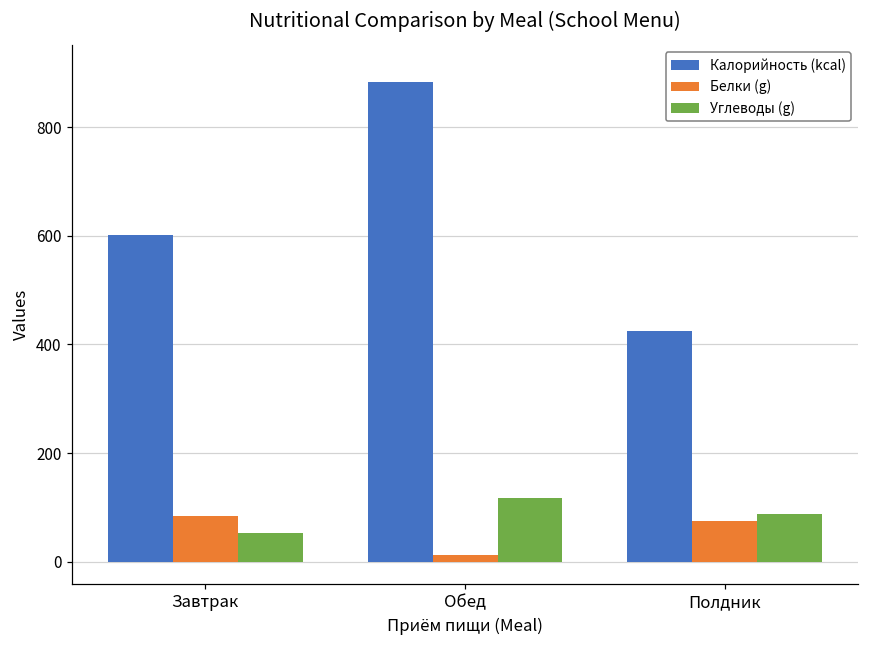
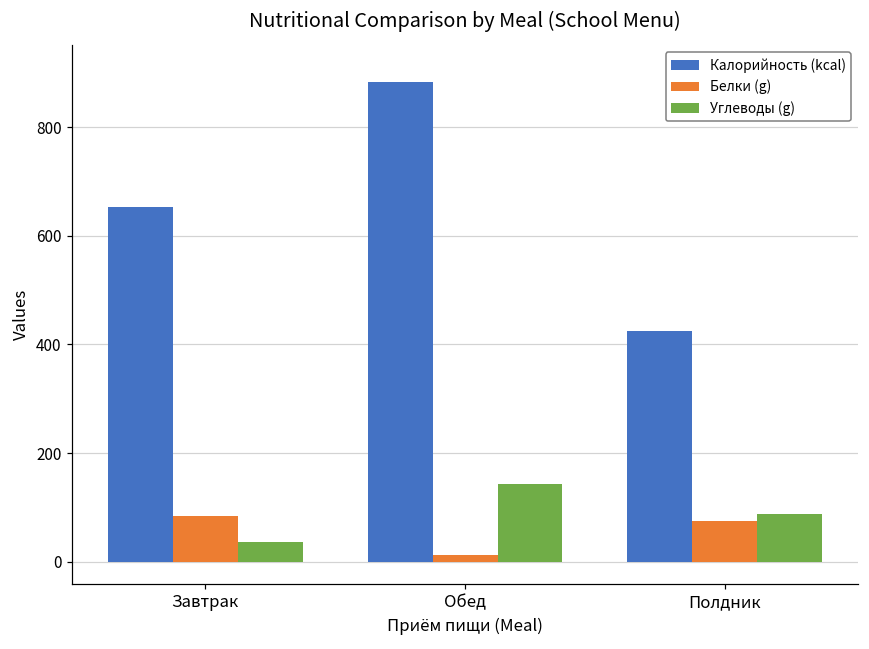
Калорийность (kcal), Завтрак: 600 -> 650
Углеводы (g), Завтрак: 50 -> 40
Углеводы (g), Обед: 120 -> 140
